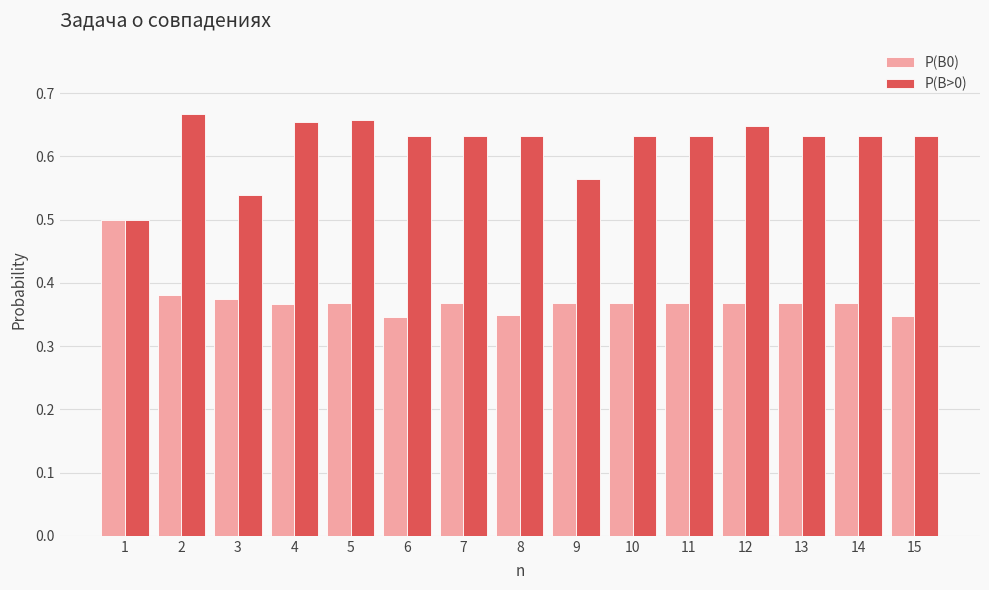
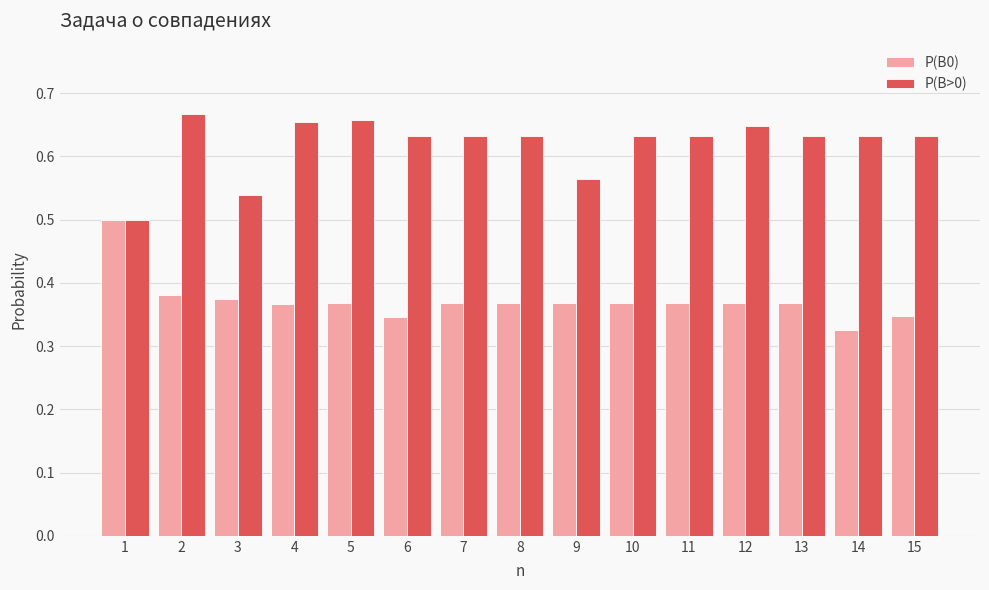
P(B0), 8: 0.35 -> 0.37
P(B0), 14: 0.37 -> 0.33
